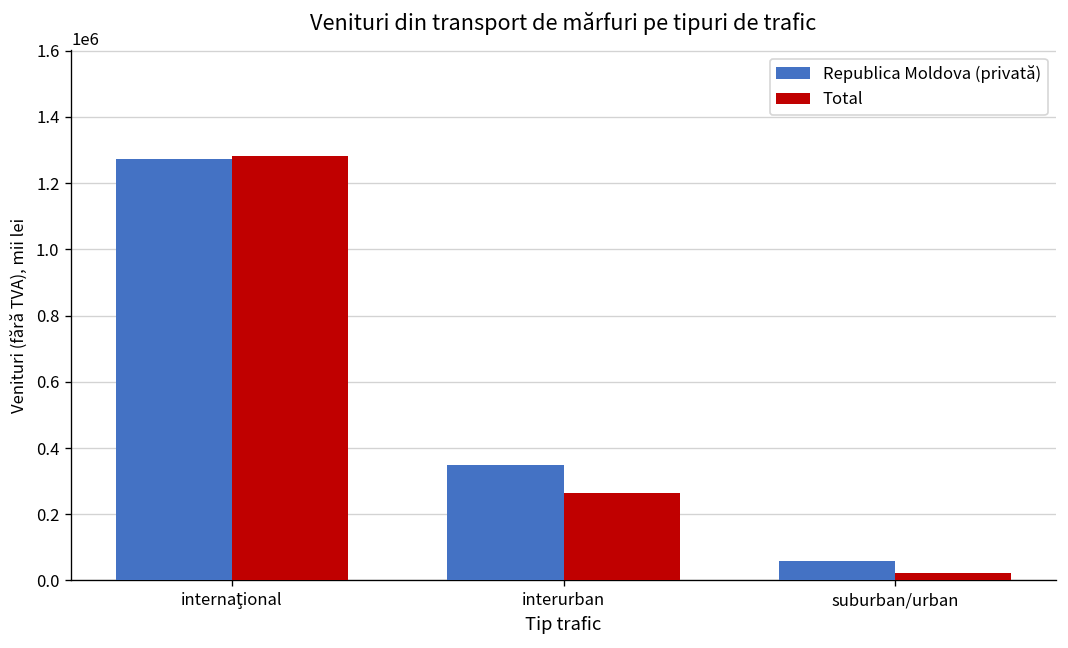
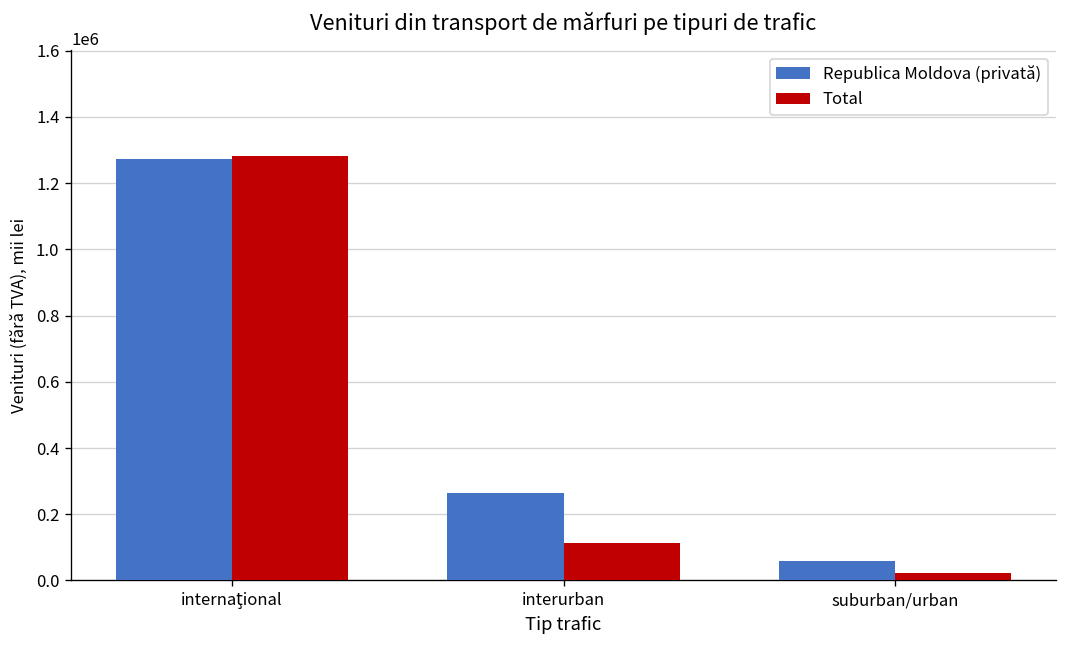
Republica Moldova (privată), interurban: 350000 -> 260000
Total, interurban: 260000 -> 110000
